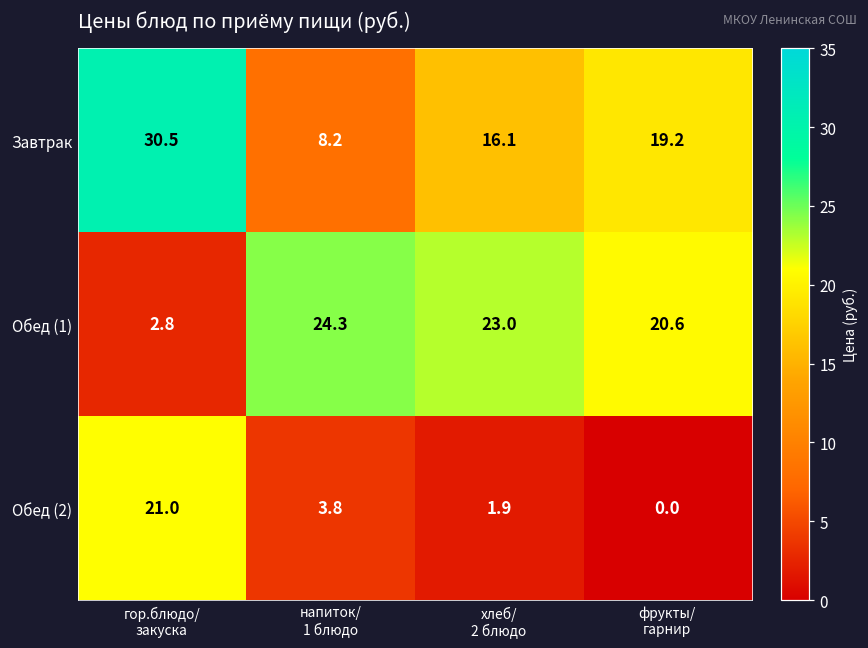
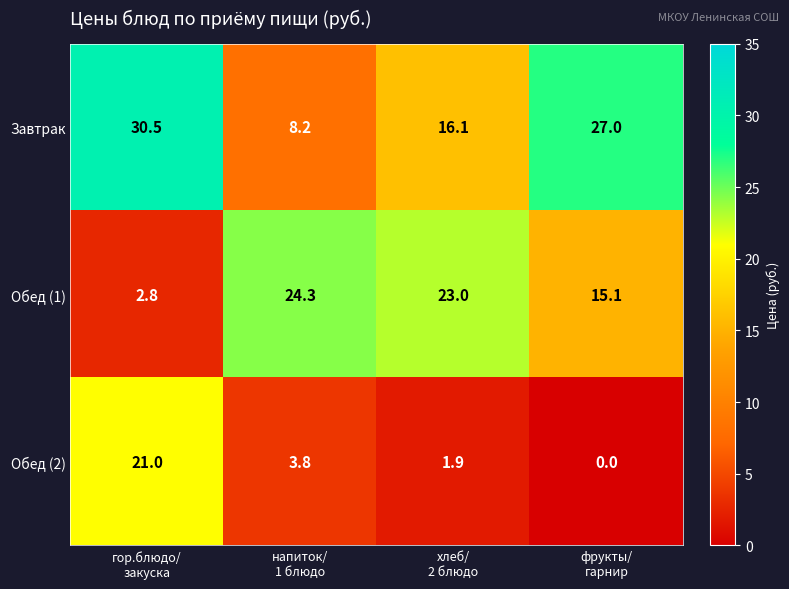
Завтрак, фрукты/ гарнир: 19.2 -> 27.0
Обед (1), фрукты/ гарнир: 20.6 -> 15.1
